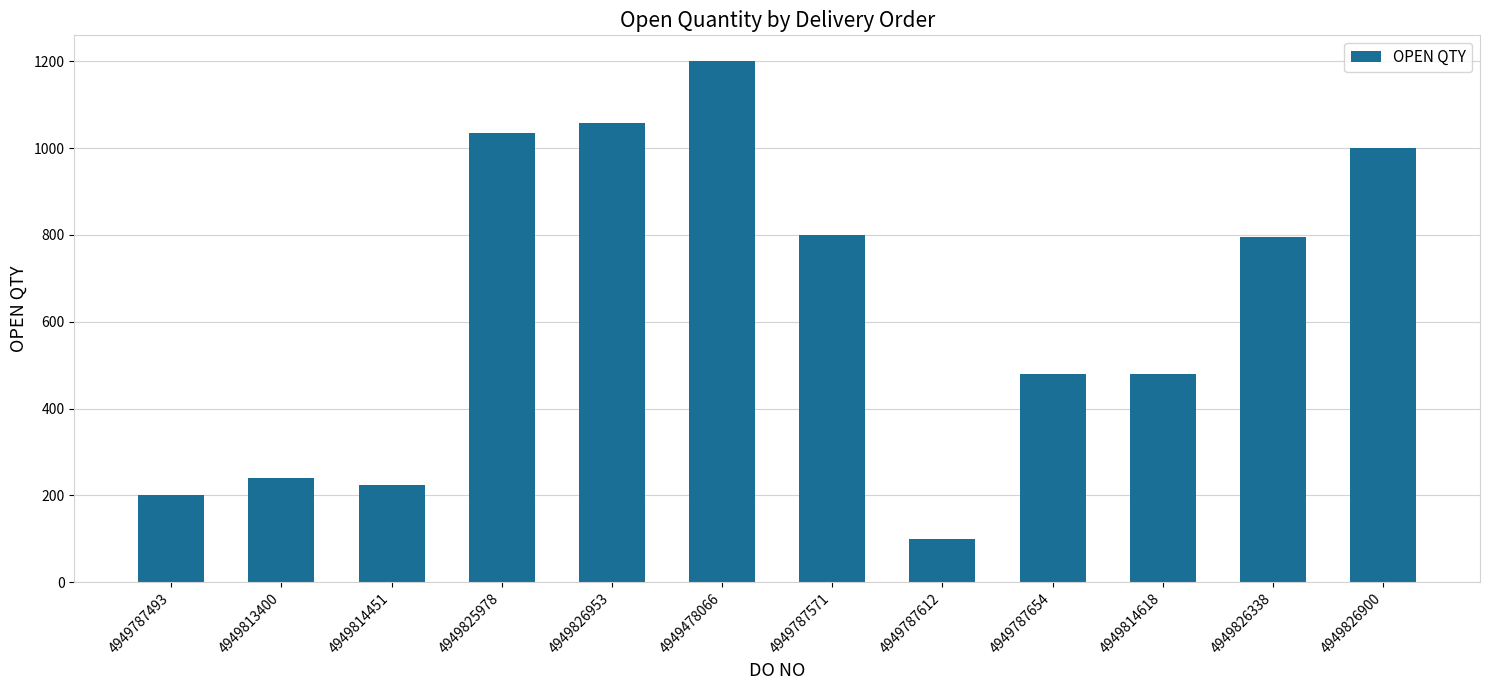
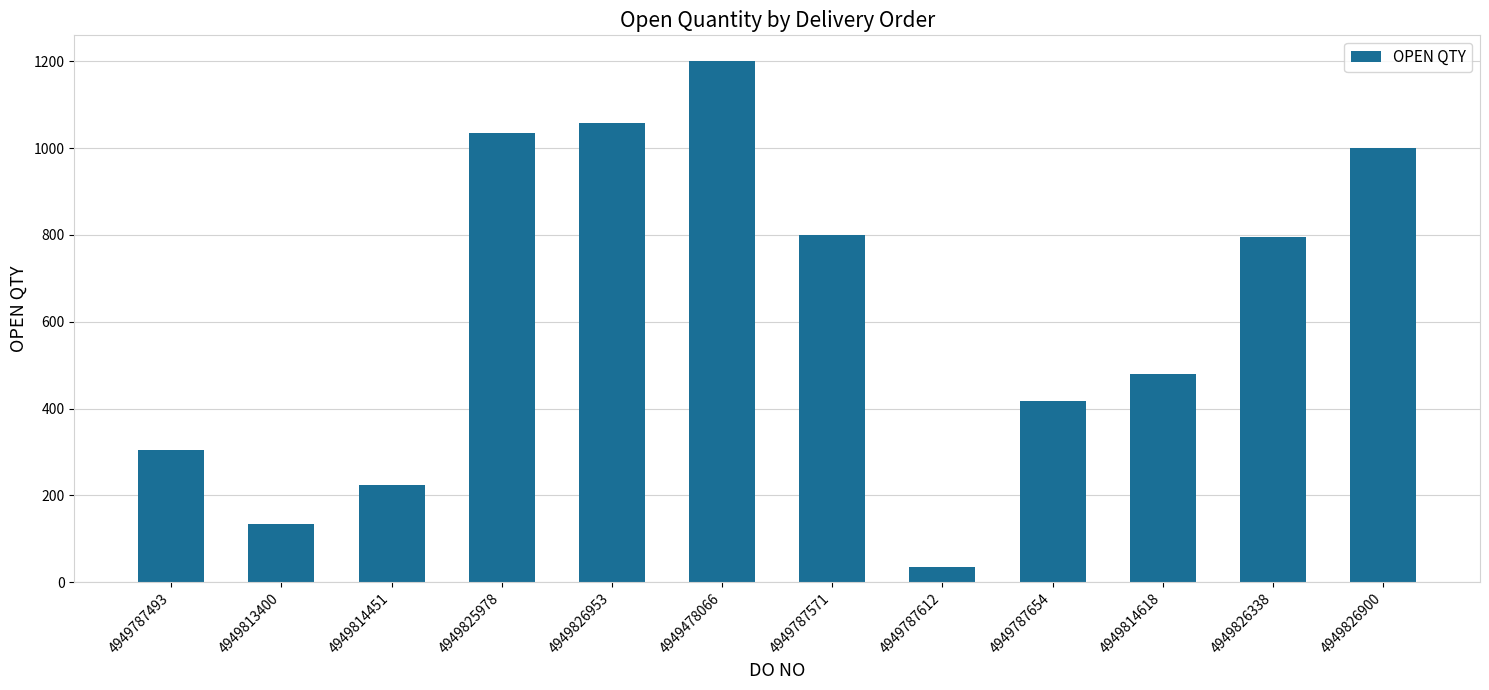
4949787493: 200 -> 310
4949813400: 240 -> 130
4949787612: 100 -> 30
4949787654: 480 -> 420
